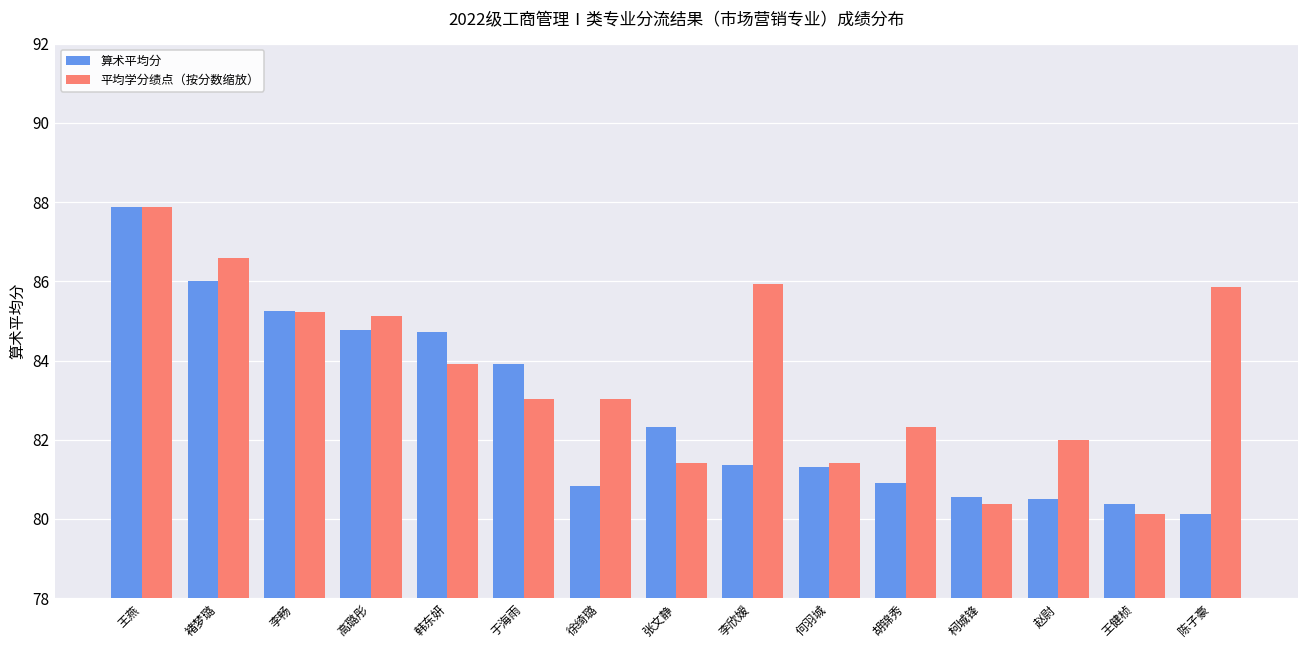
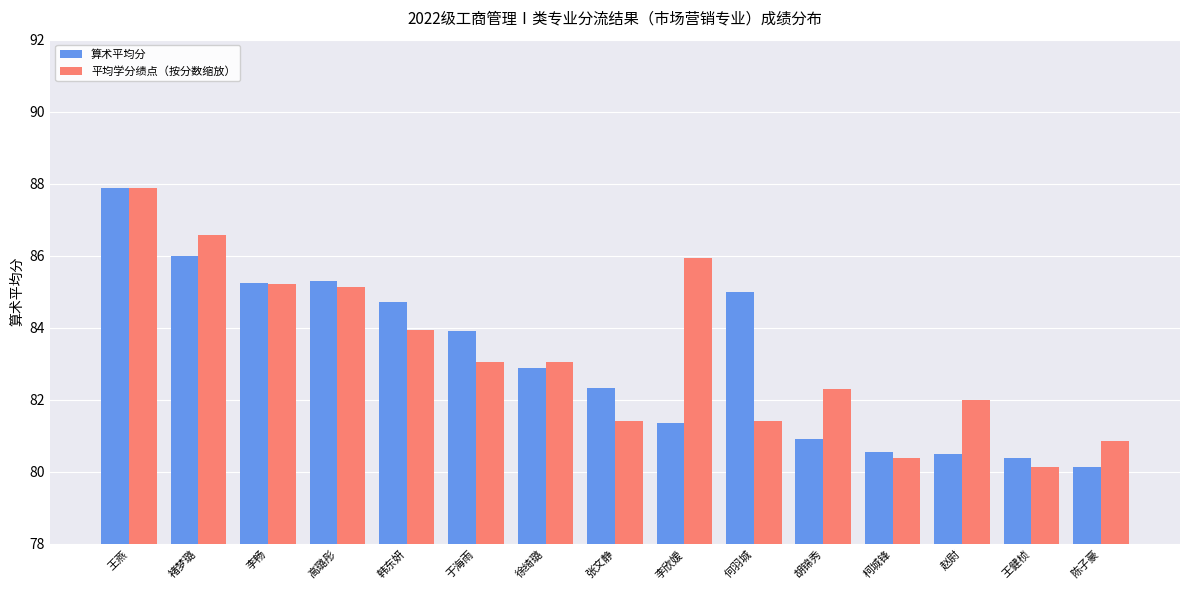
算术平均分, 高璐彤: 84.8 -> 85.3
算术平均分, 徐绮璐: 80.8 -> 82.9
算术平均分, 何羽城: 81.3 -> 85.0
平均学分绩点（按分数缩放）, 陈子豪: 85.9 -> 80.9
